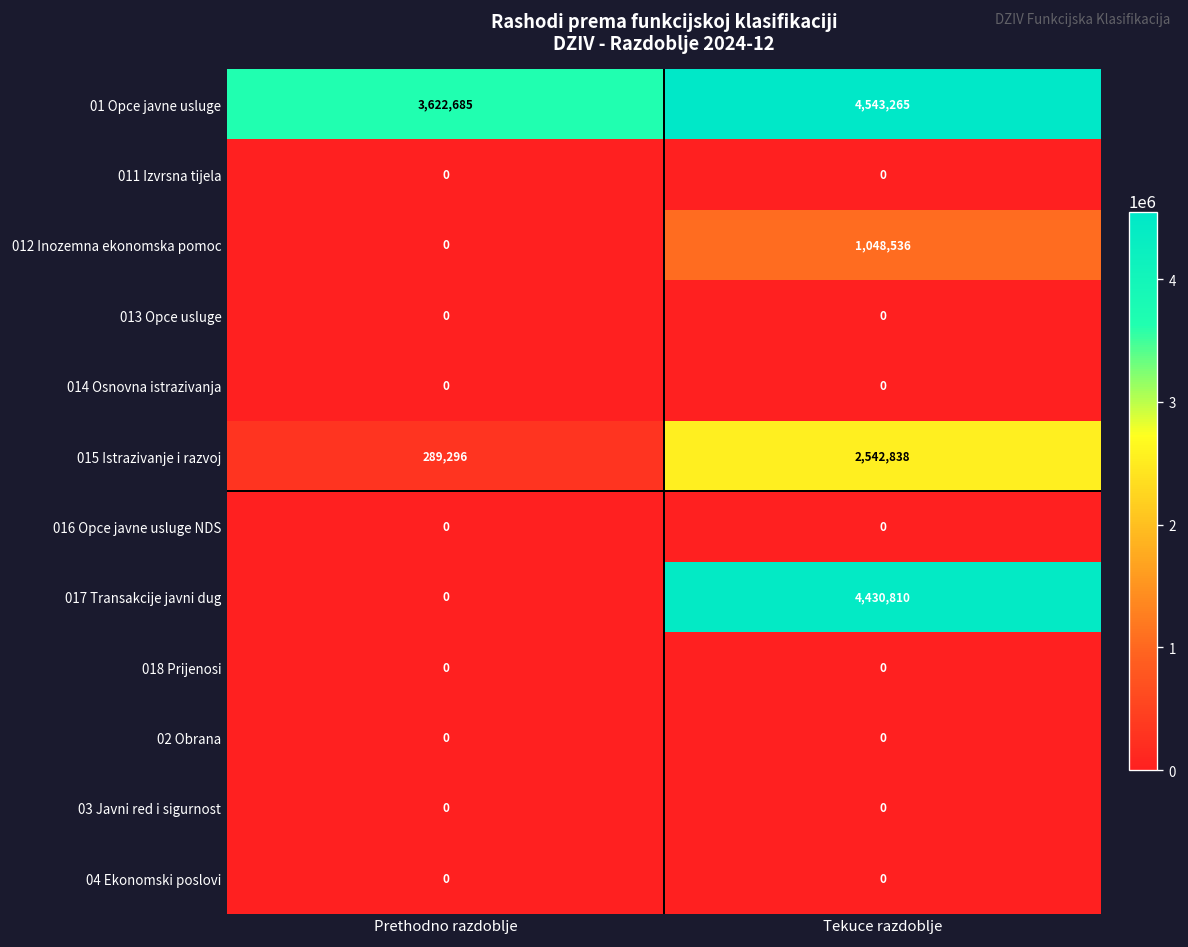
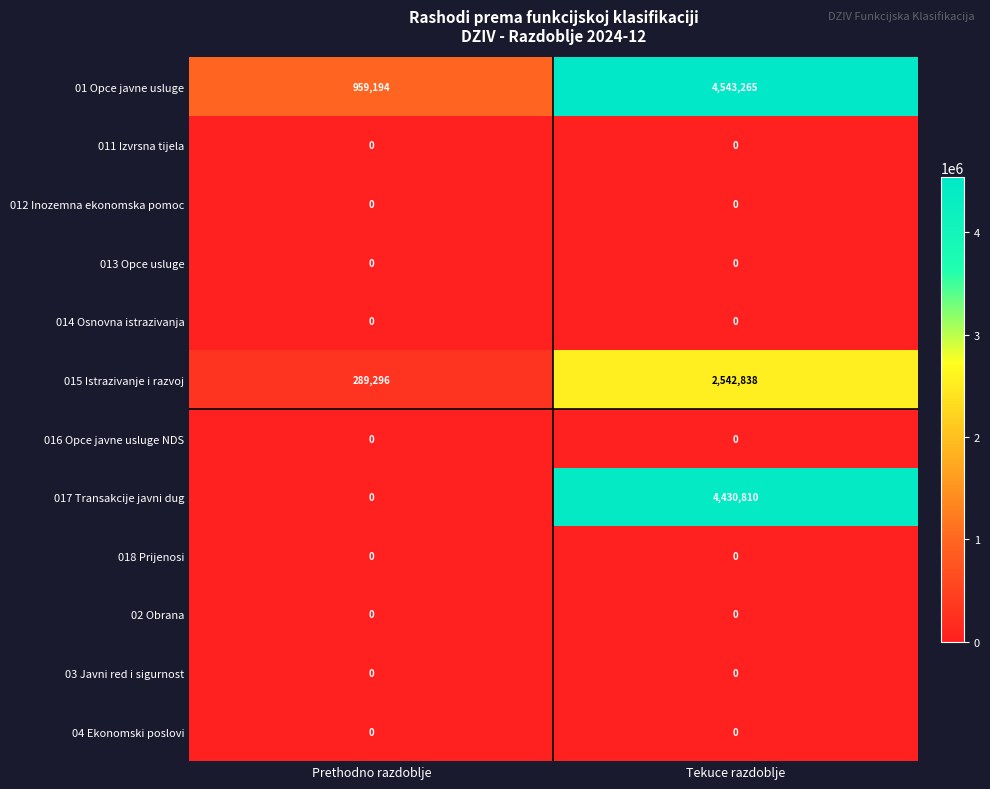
01 Opce javne usluge, Prethodno razdoblje: 3,622,685 -> 959,194
012 Inozemna ekonomska pomoc, Tekuce razdoblje: 1,048,536 -> 0
